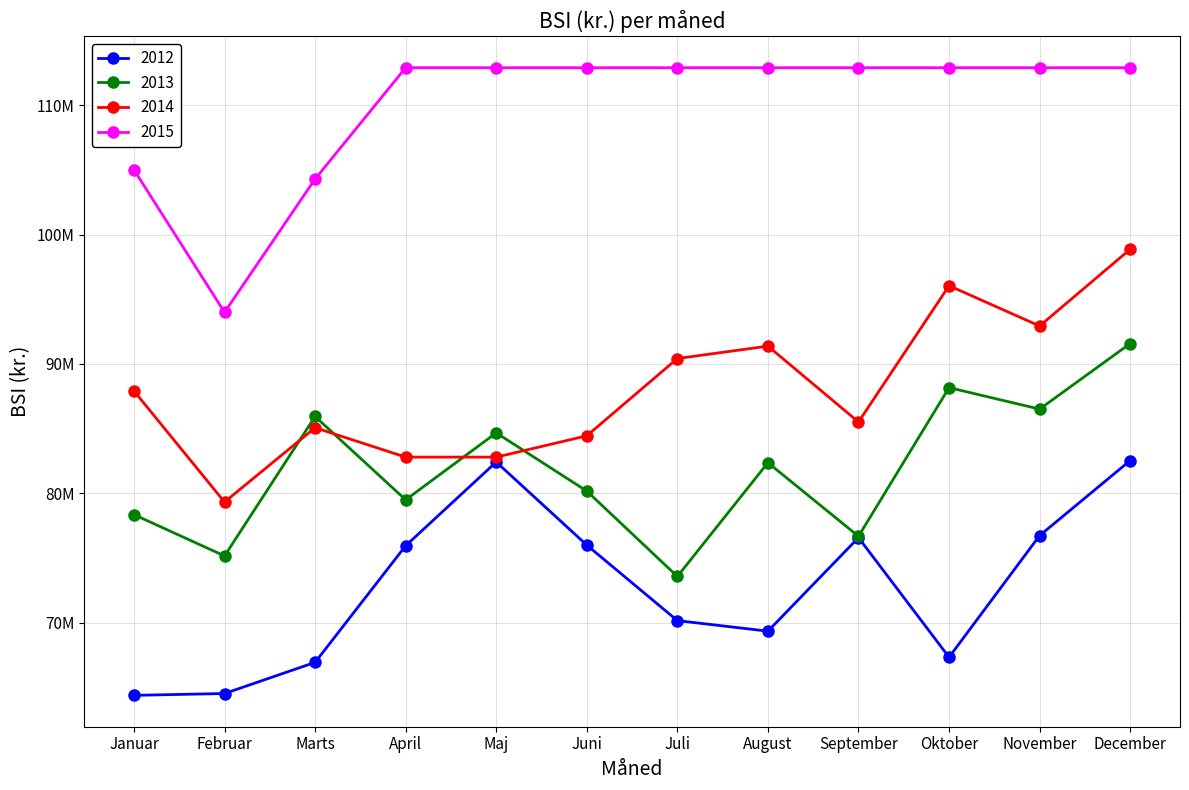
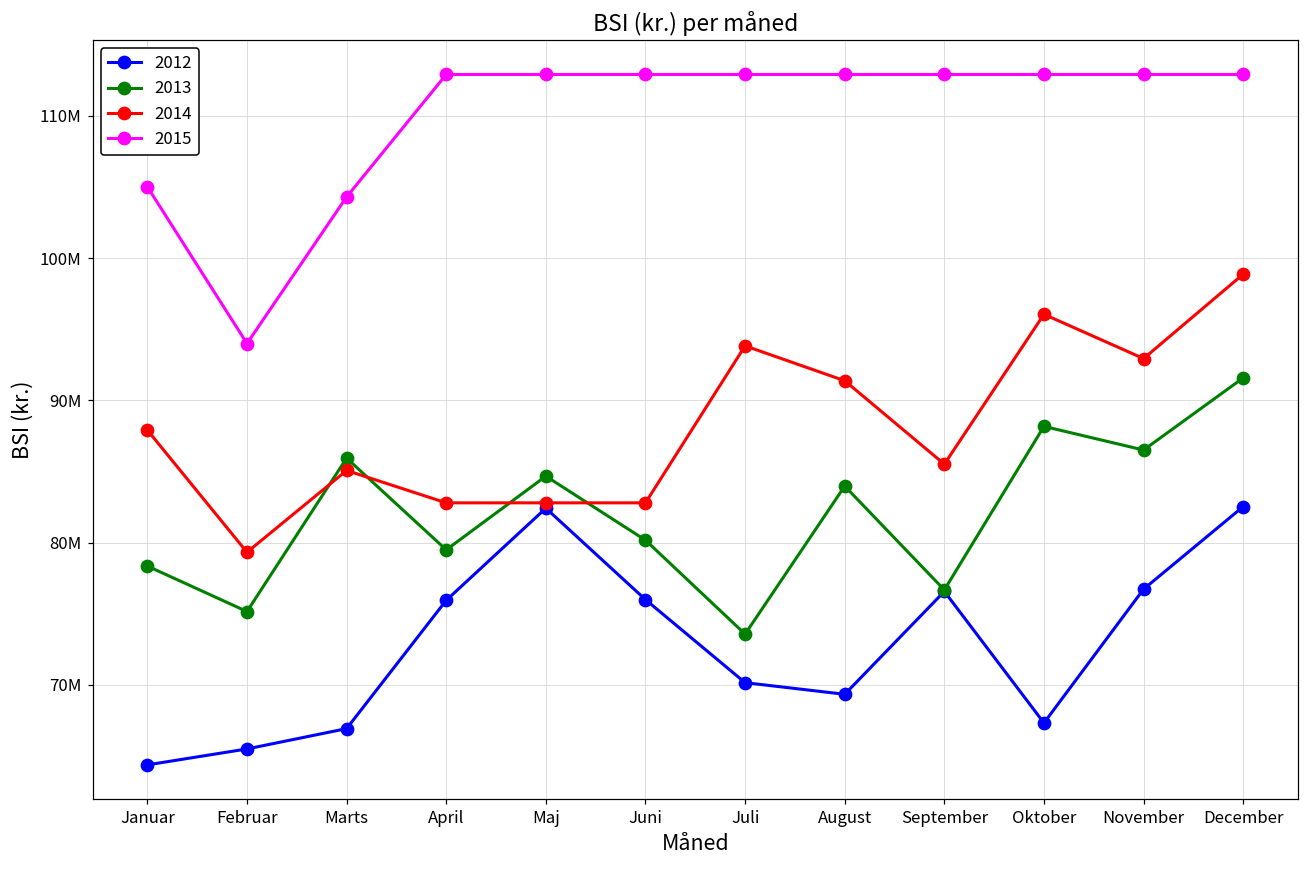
2012, Februar: 64500000 -> 65500000
2014, Juni: 84400000 -> 82800000
2014, Juli: 90400000 -> 93800000
2013, August: 82400000 -> 84000000
